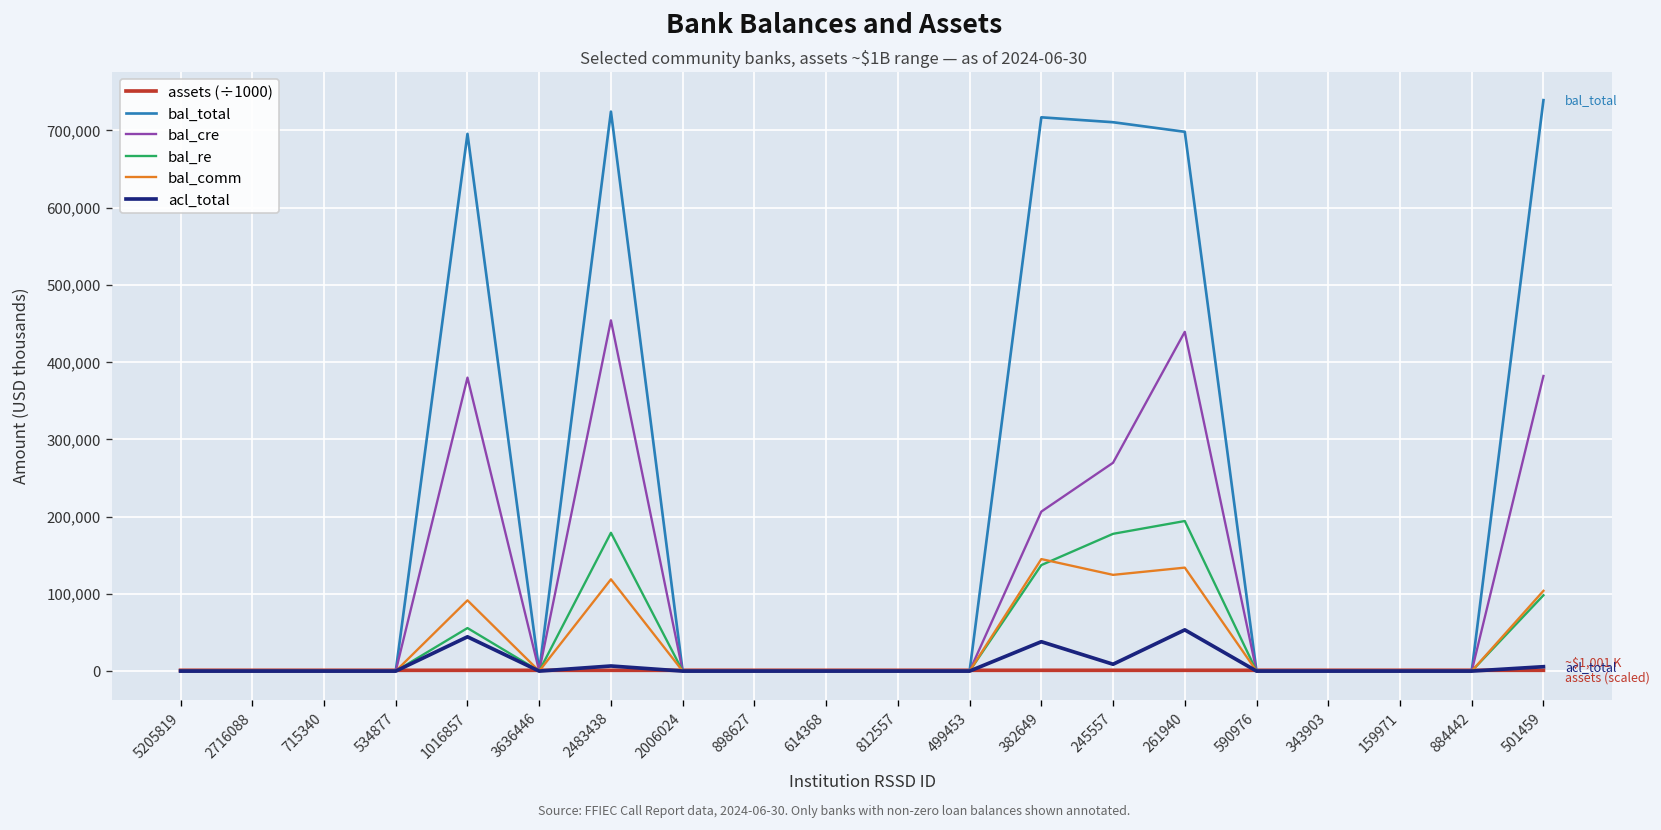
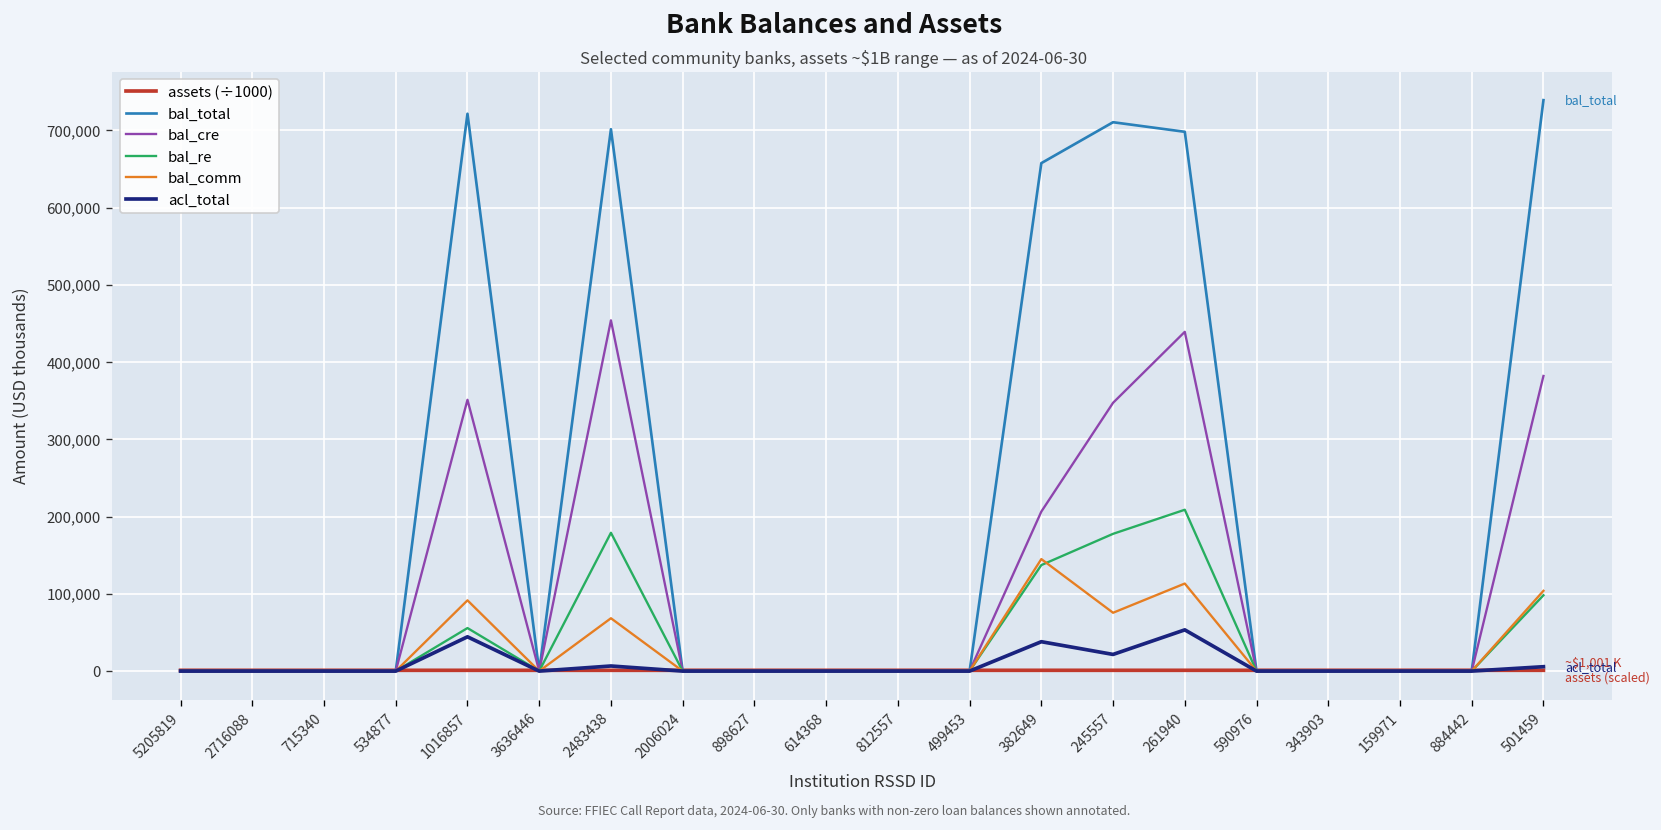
bal_total, 1016857: 700,000 -> 720,000
bal_cre, 1016857: 380,000 -> 350,000
bal_total, 2483438: 720,000 -> 700,000
bal_comm, 2483438: 120,000 -> 70,000
bal_total, 382649: 720,000 -> 660,000
bal_cre, 245557: 270,000 -> 350,000
bal_comm, 245557: 120,000 -> 80,000
acl_total, 245557: 10,000 -> 20,000
bal_re, 261940: 190,000 -> 210,000
bal_comm, 261940: 130,000 -> 110,000
